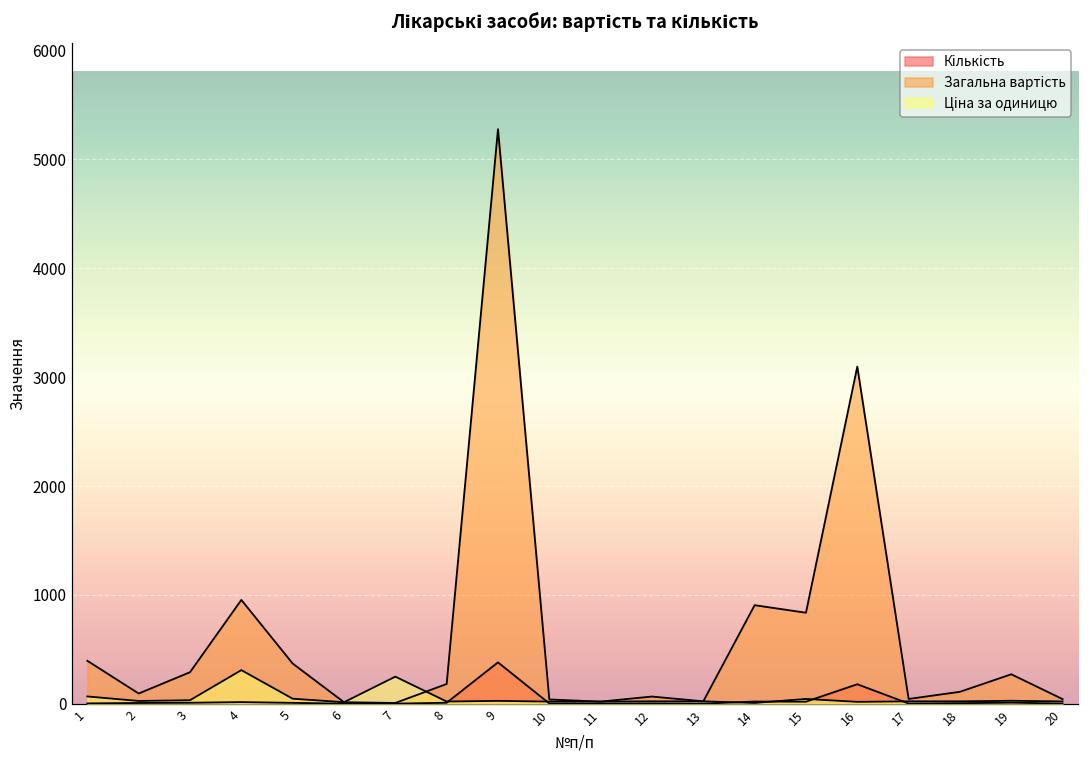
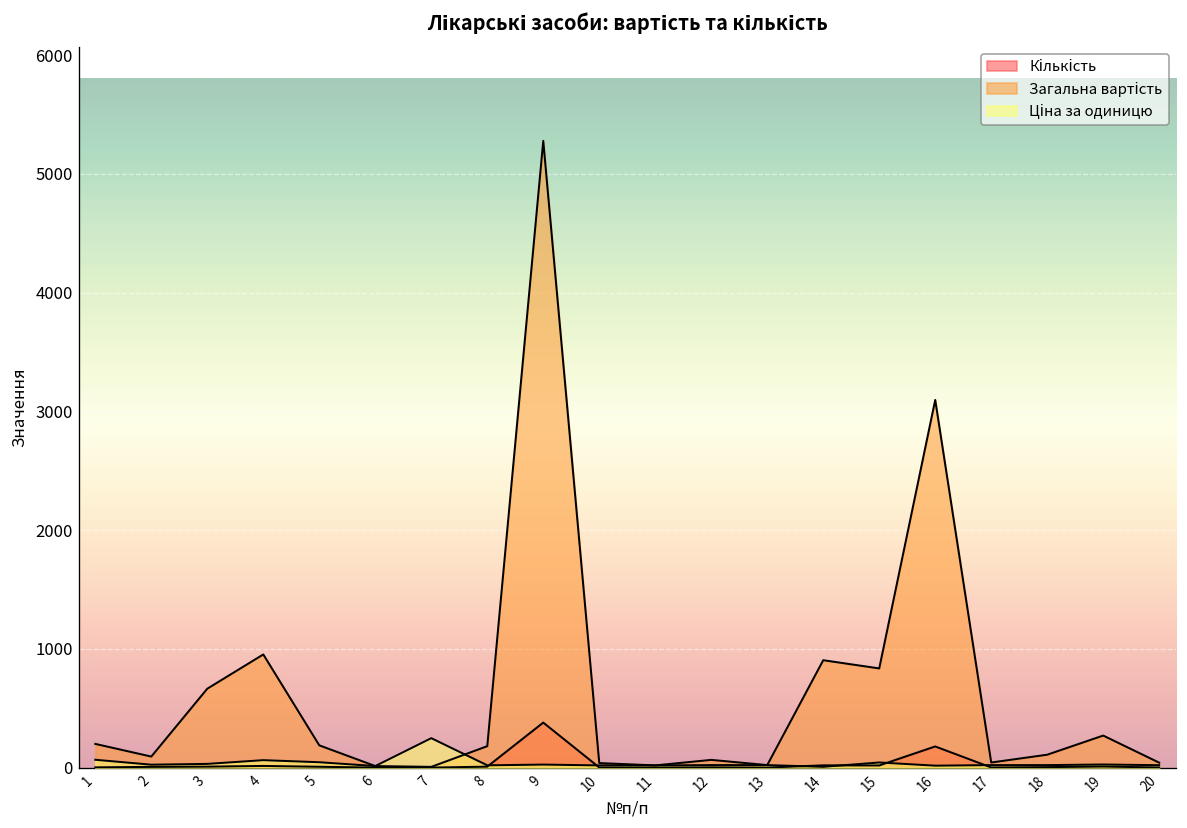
Загальна вартість, 1: 400 -> 200
Загальна вартість, 3: 300 -> 700
Ціна за одиницю, 4: 300 -> 100
Загальна вартість, 5: 400 -> 200
